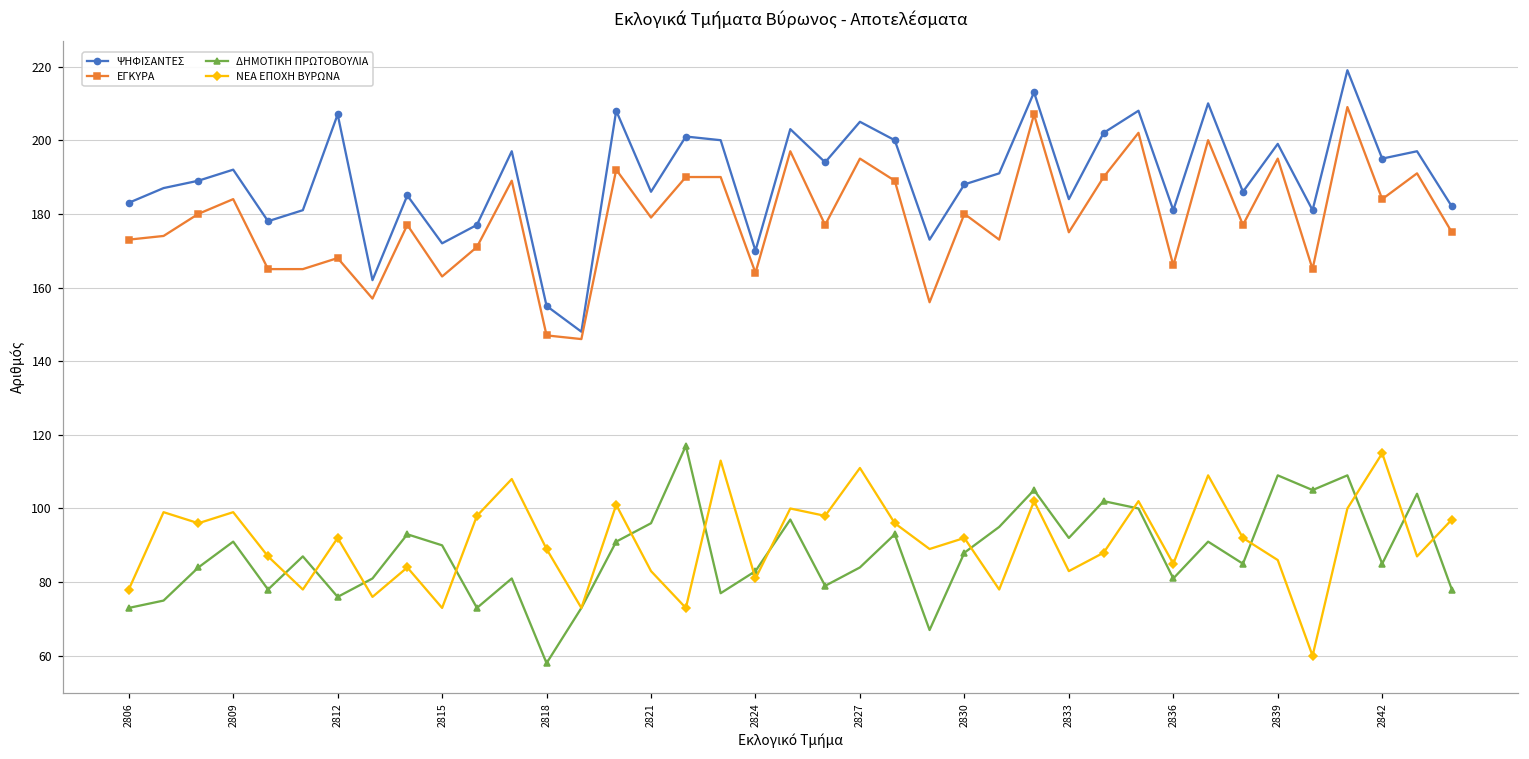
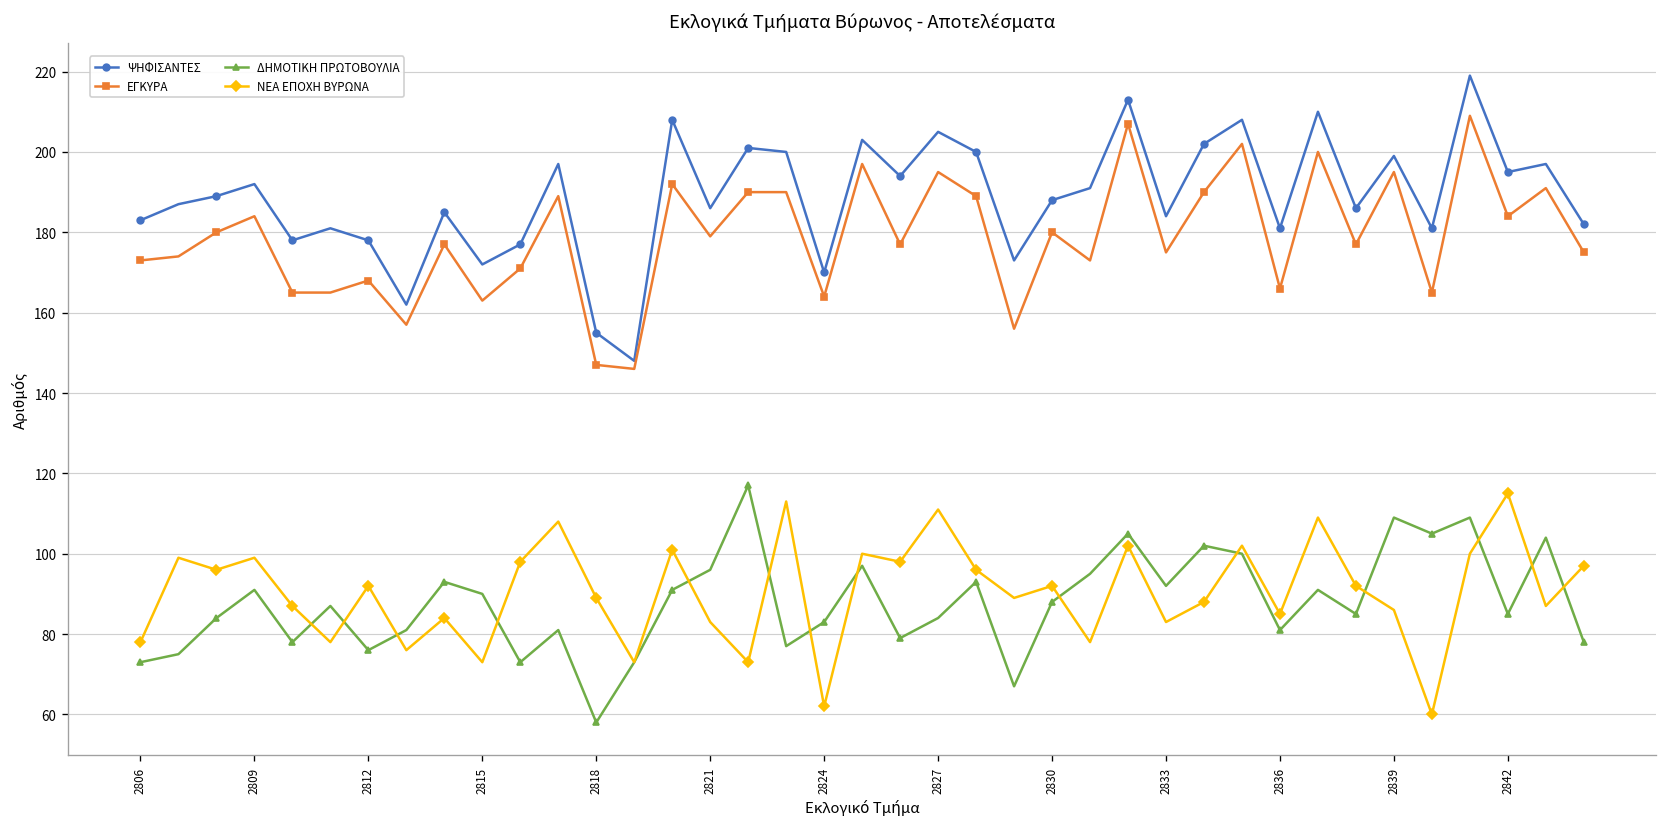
ΨΗΦΙΣΑΝΤΕΣ, 2812: 207 -> 178
ΝΕΑ ΕΠΟΧΗ ΒΥΡΩΝΑ, 2824: 81 -> 62
